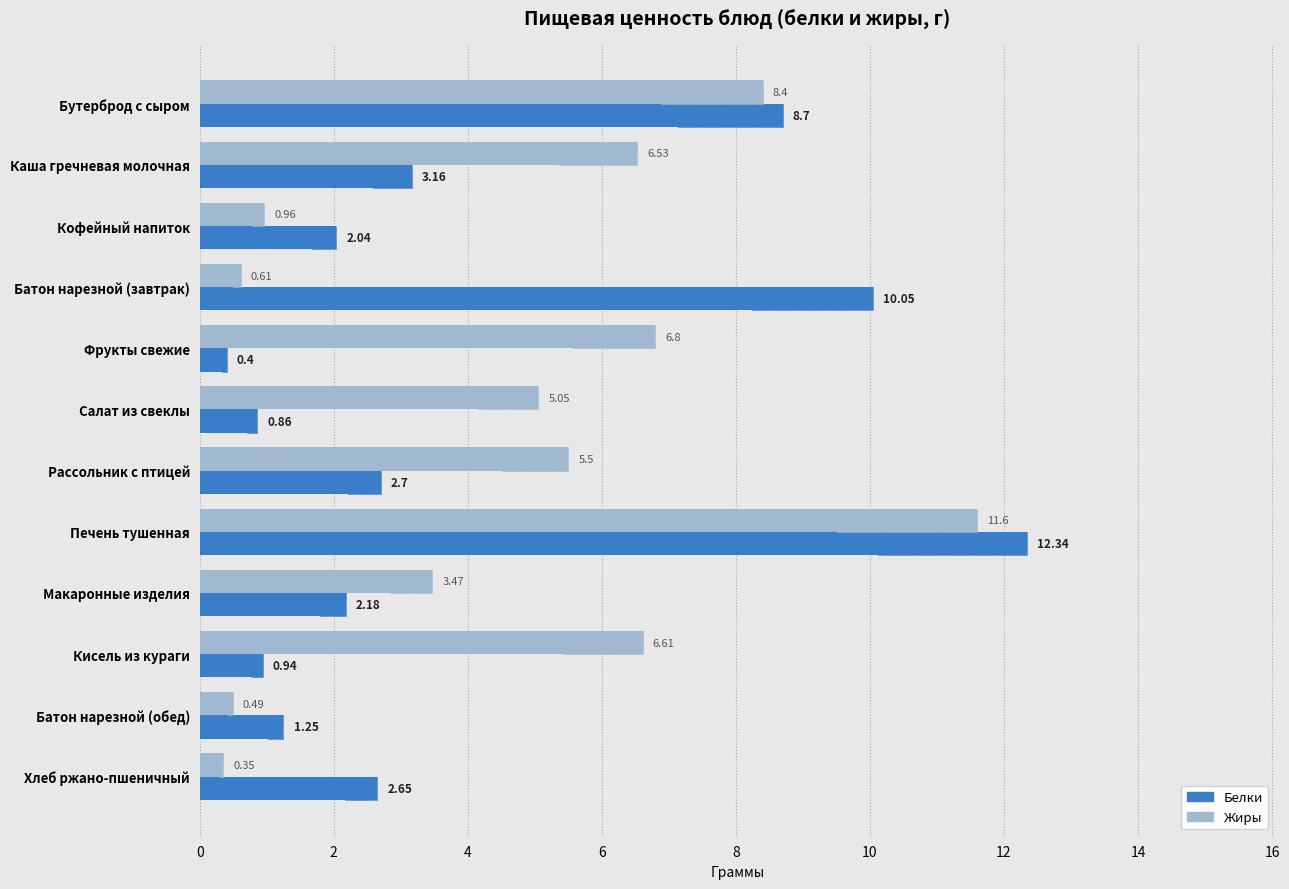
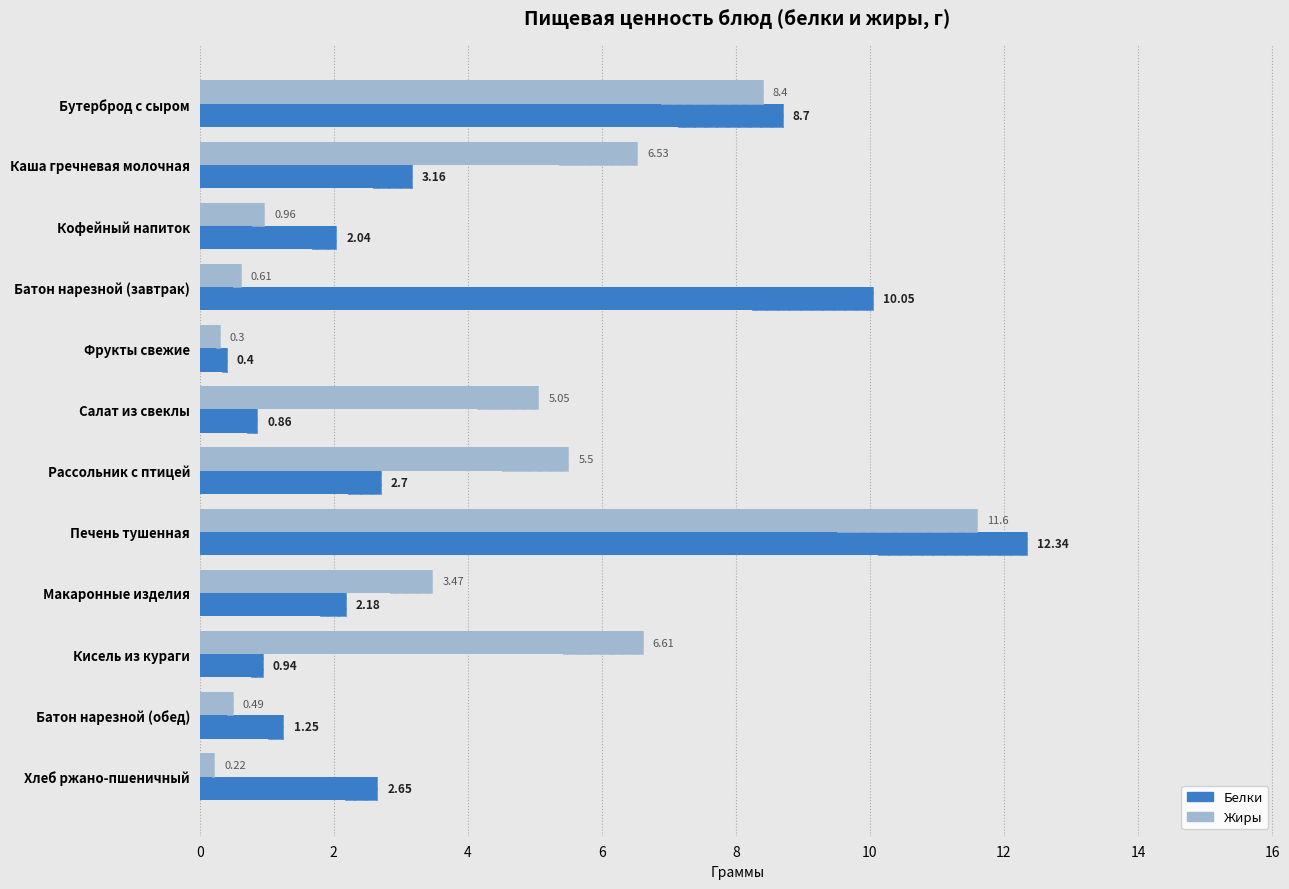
Жиры, Фрукты свежие: 6.8 -> 0.3
Жиры, Хлеб ржано-пшеничный: 0.35 -> 0.22
